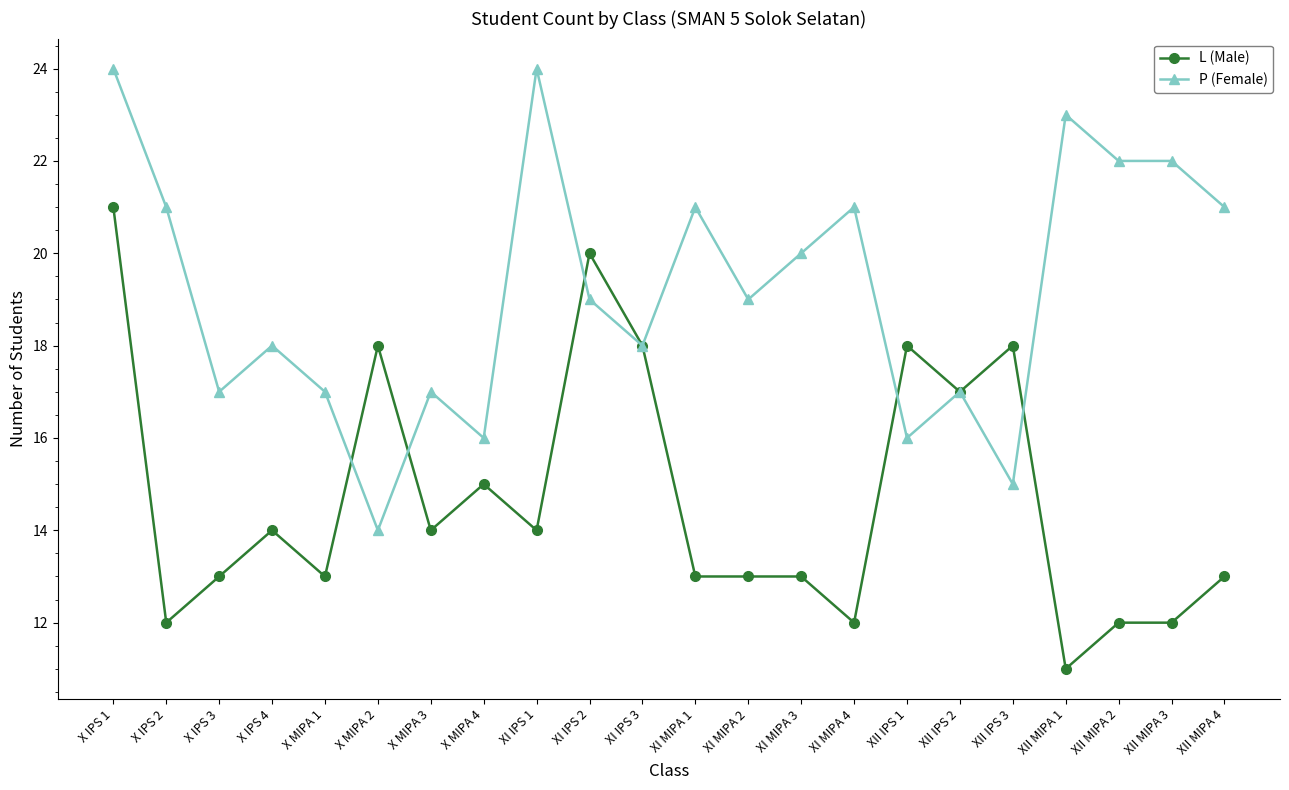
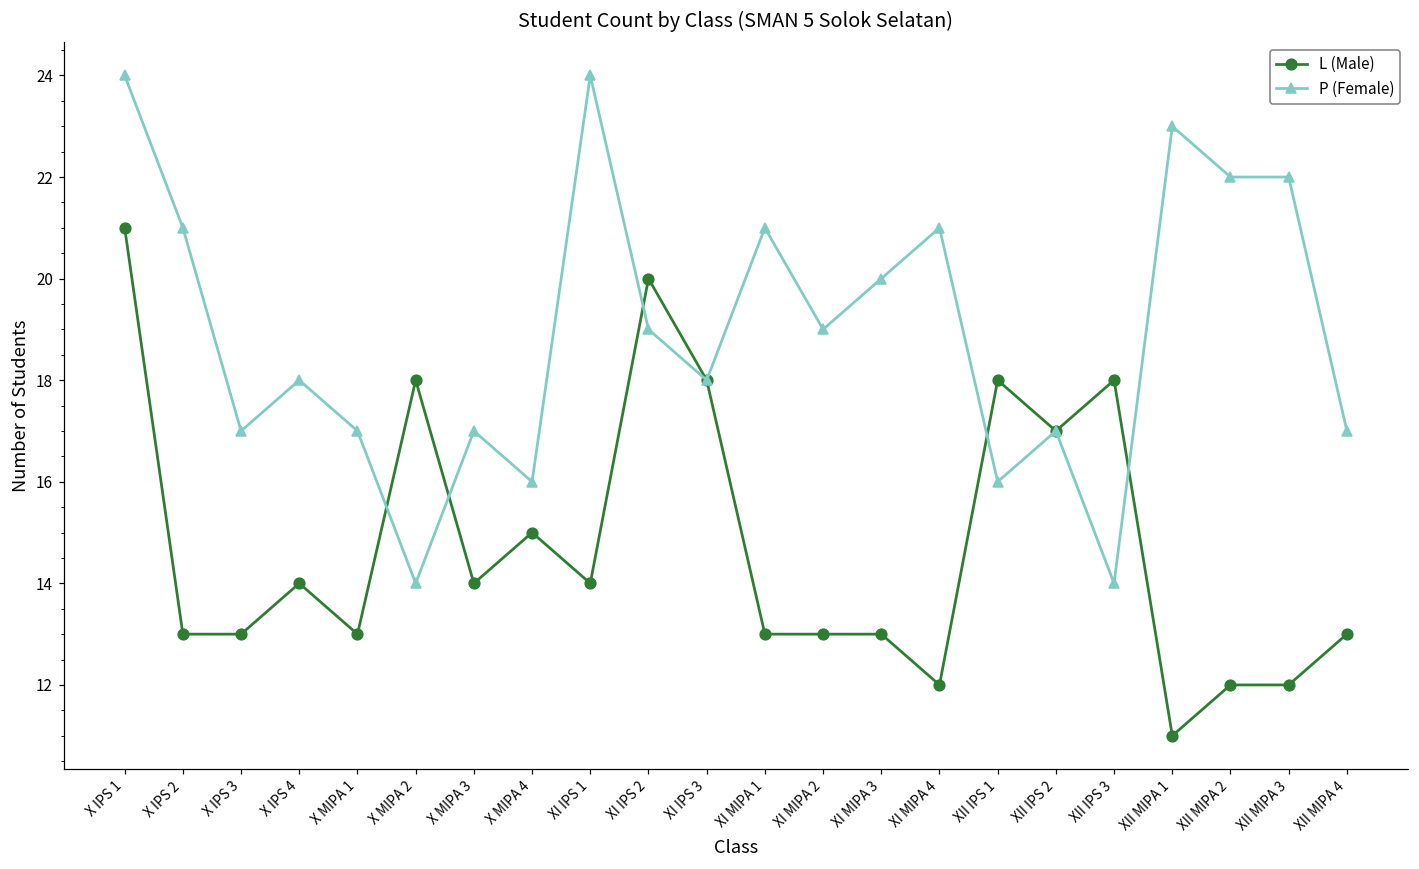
L (Male), X IPS 2: 12 -> 13
P (Female), XII IPS 3: 15 -> 14
P (Female), XII MIPA 4: 21 -> 17
